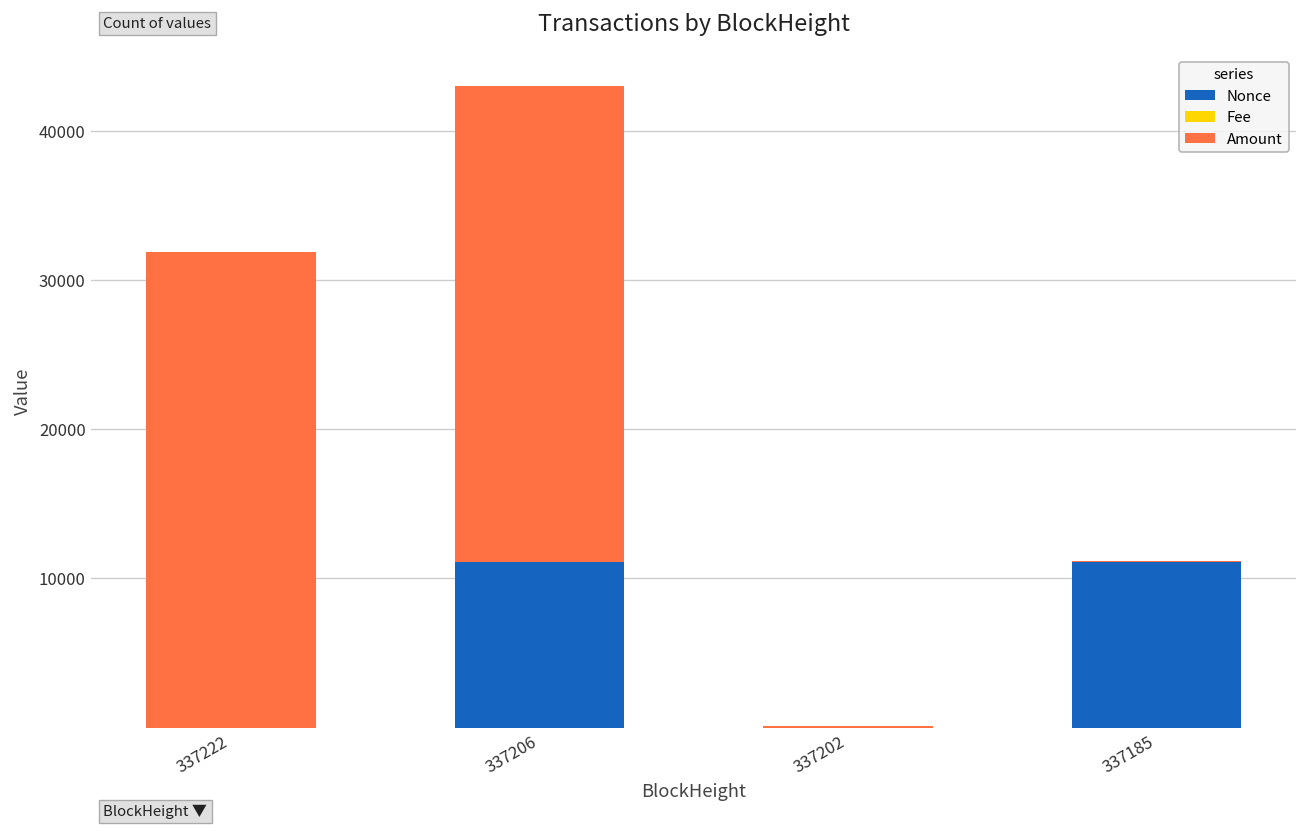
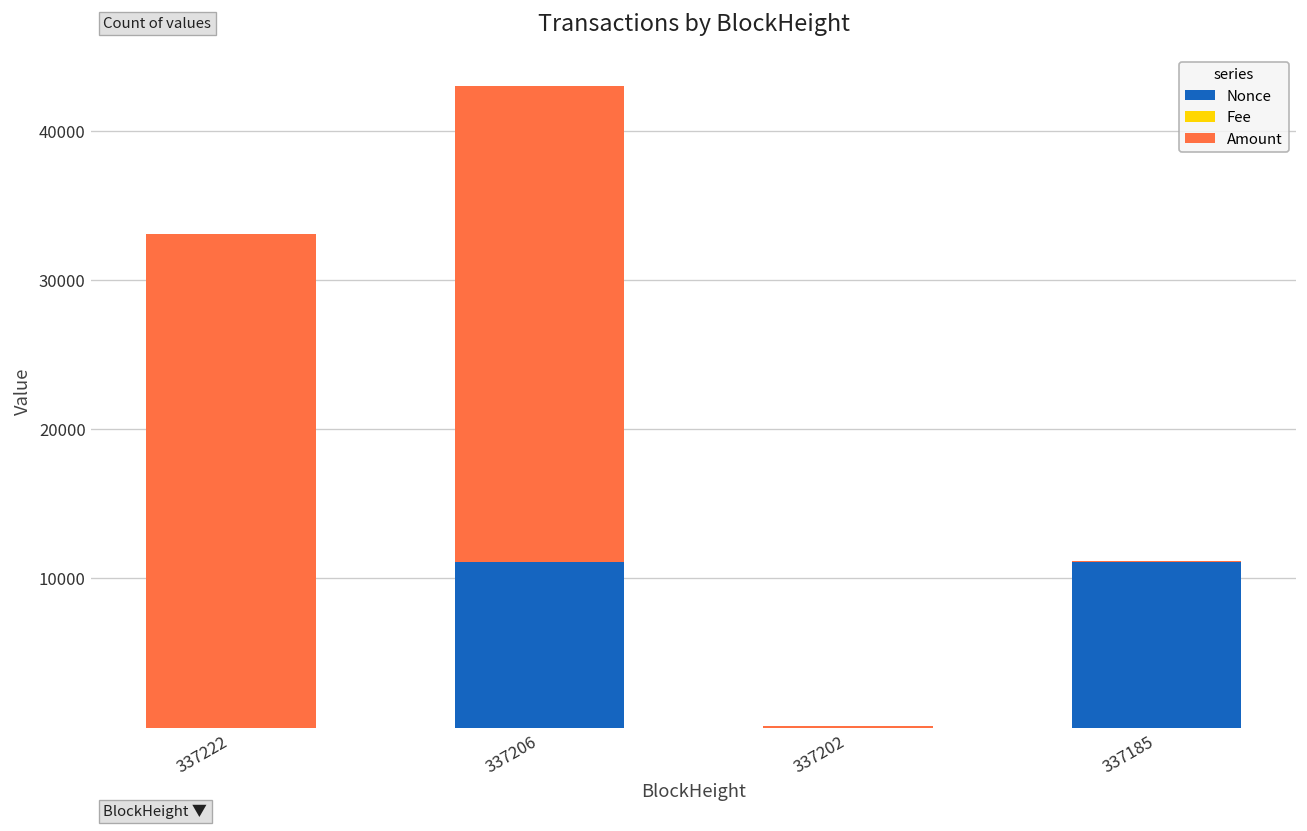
Amount, 337222: 31900 -> 33100
